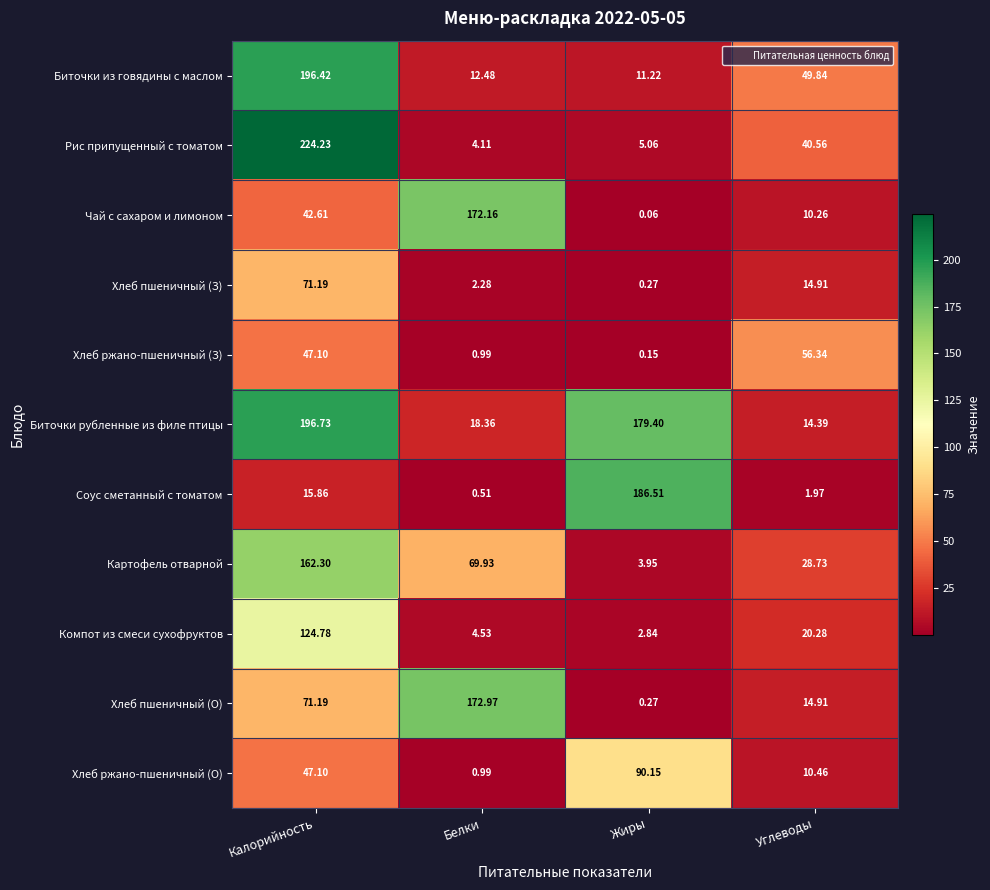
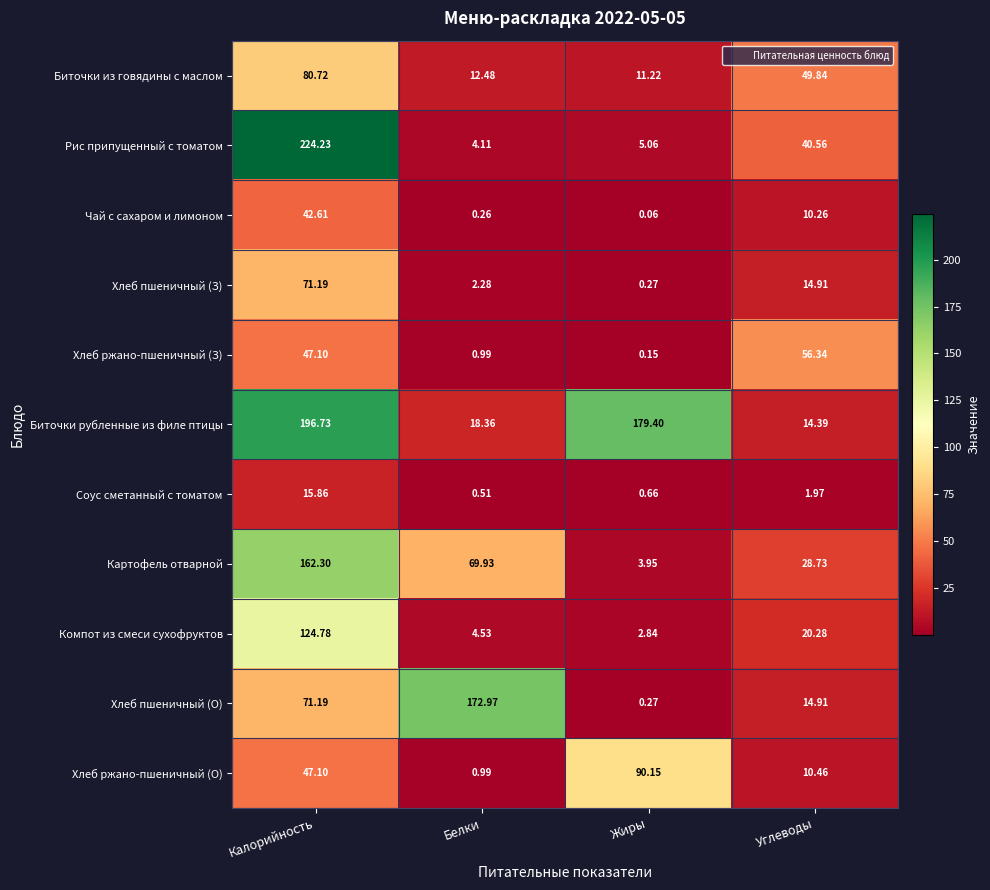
Биточки из говядины с маслом, Калорийность: 196.42 -> 80.72
Чай с сахаром и лимоном, Белки: 172.16 -> 0.26
Соус сметанный с томатом, Жиры: 186.51 -> 0.66
